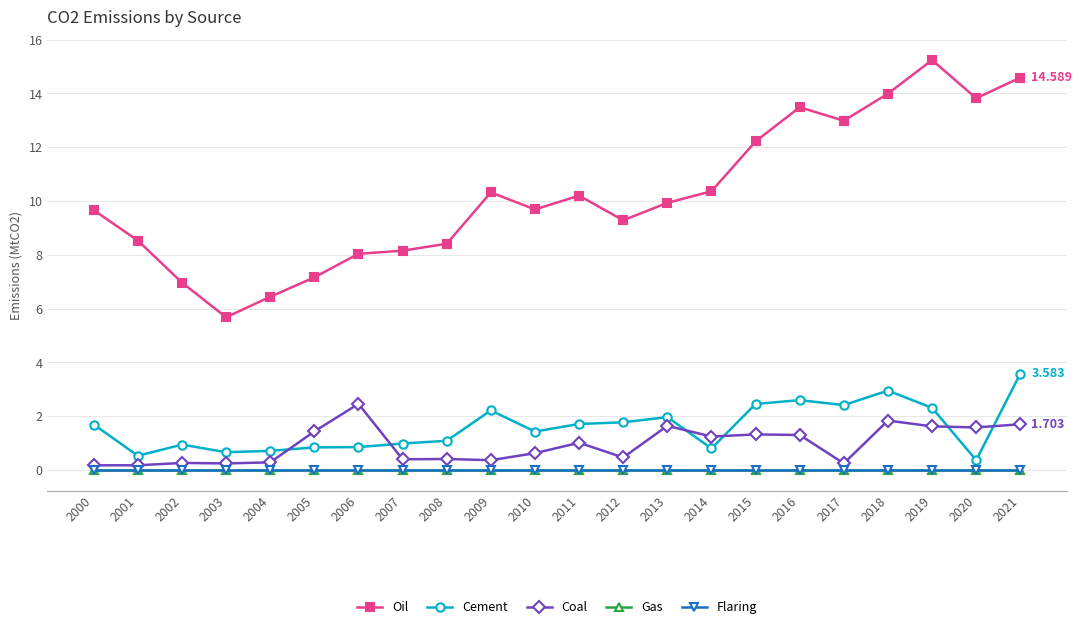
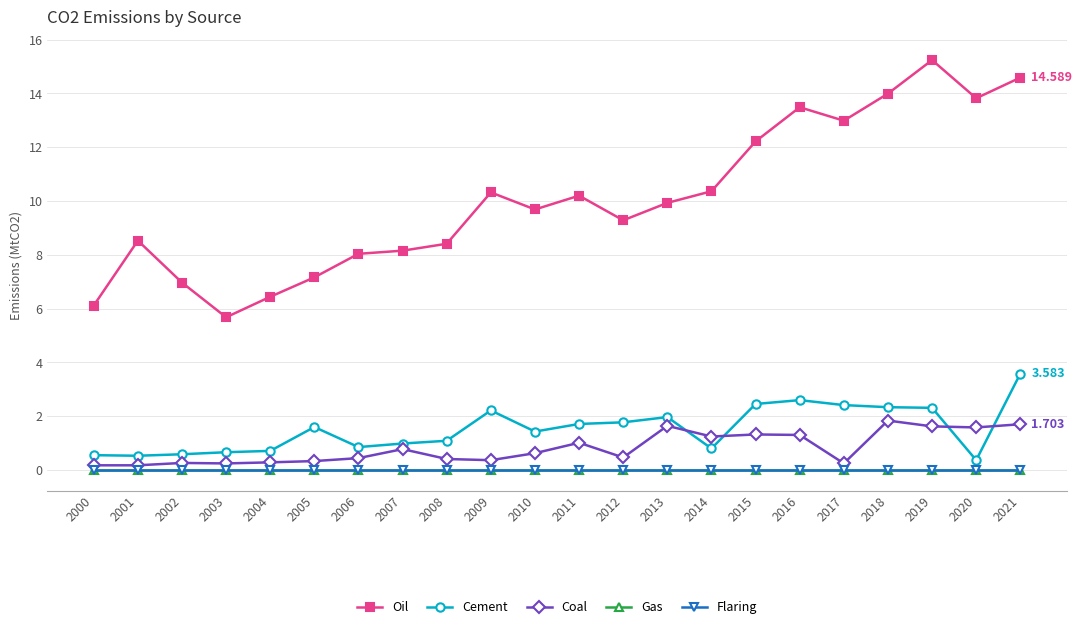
Oil, 2000: 9.7 -> 6.1
Cement, 2000: 1.7 -> 0.6
Cement, 2002: 0.9 -> 0.6
Cement, 2005: 0.8 -> 1.6
Coal, 2005: 1.4 -> 0.3
Coal, 2006: 2.5 -> 0.4
Coal, 2007: 0.4 -> 0.8
Cement, 2018: 3.0 -> 2.3
